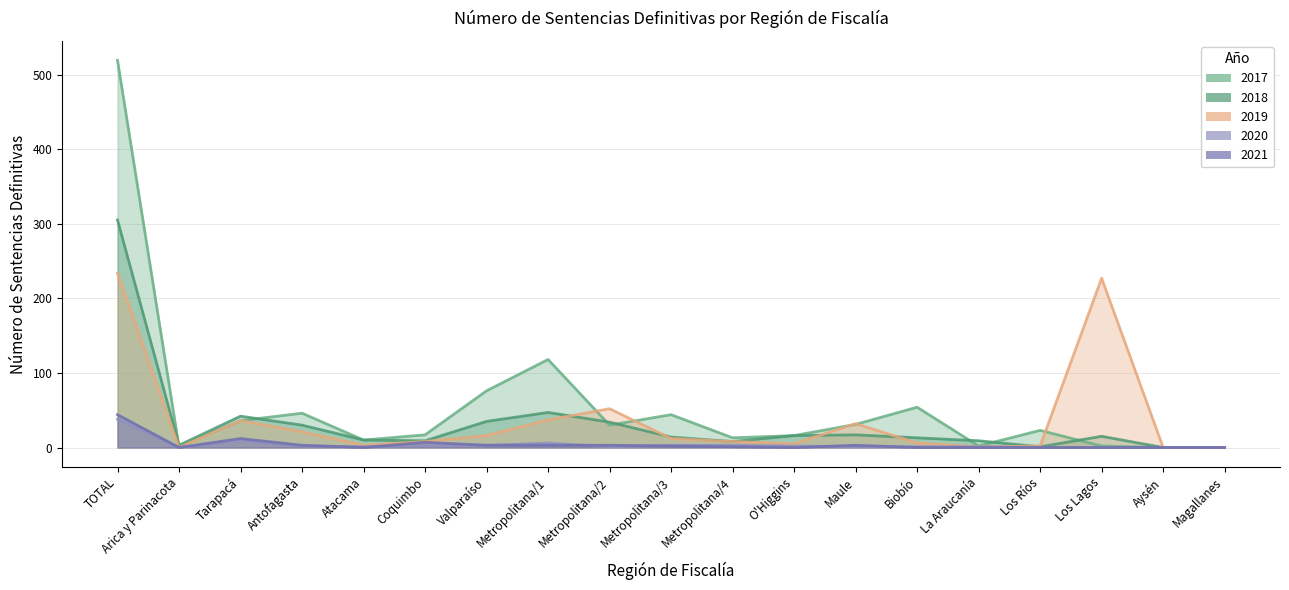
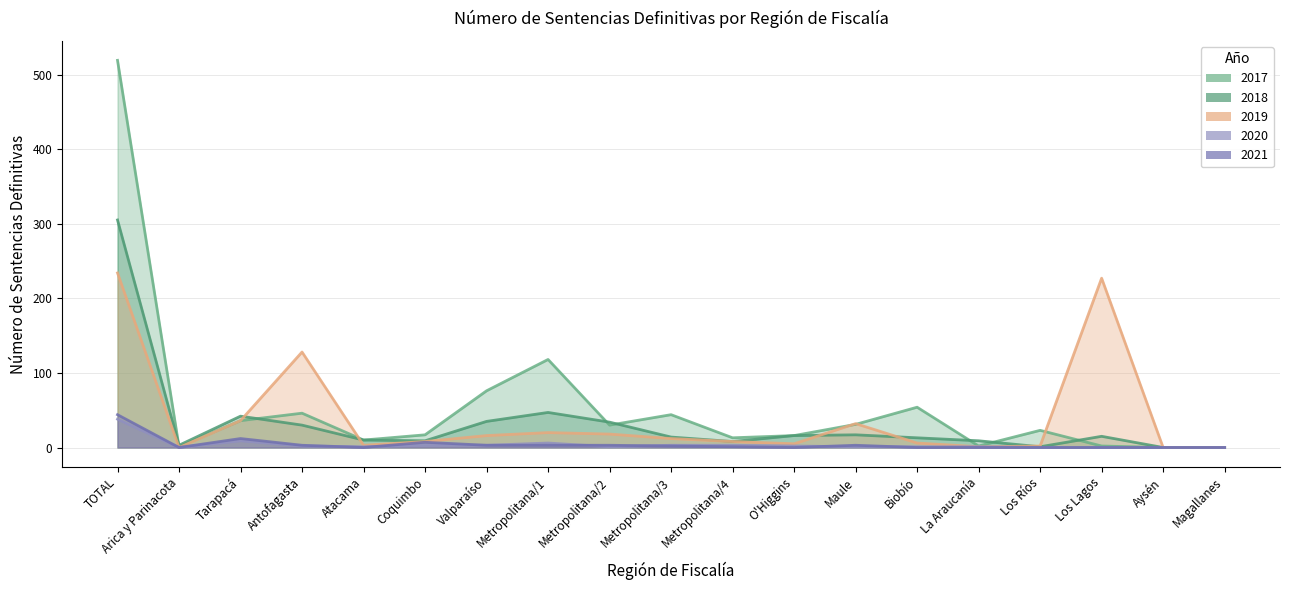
2019, Antofagasta: 20 -> 130
2019, Metropolitana/1: 40 -> 20
2019, Metropolitana/2: 50 -> 20
